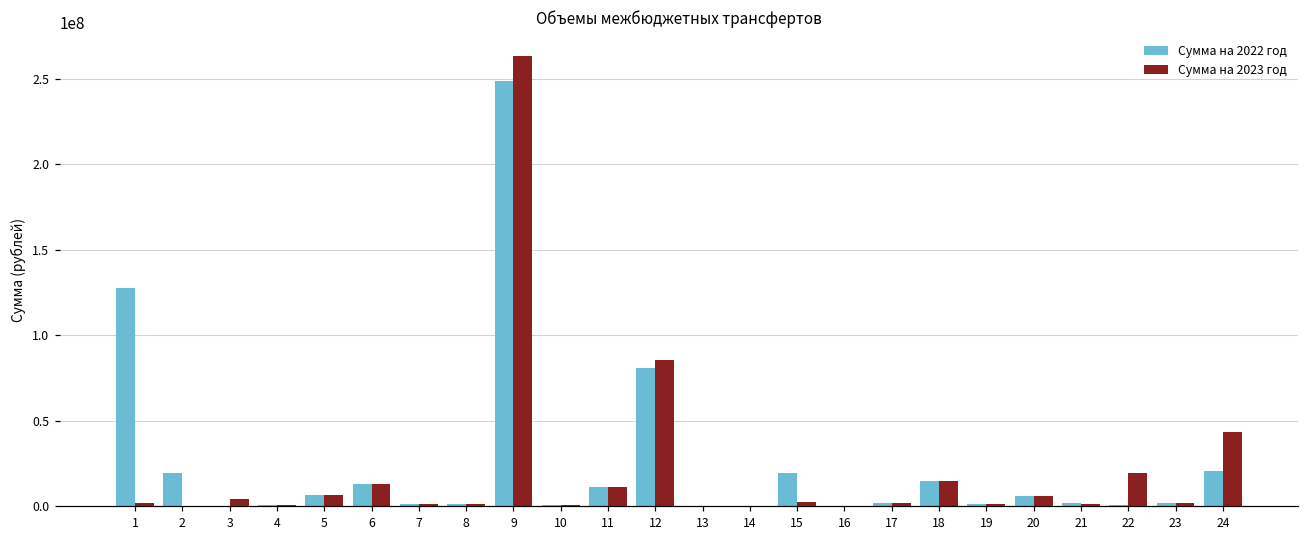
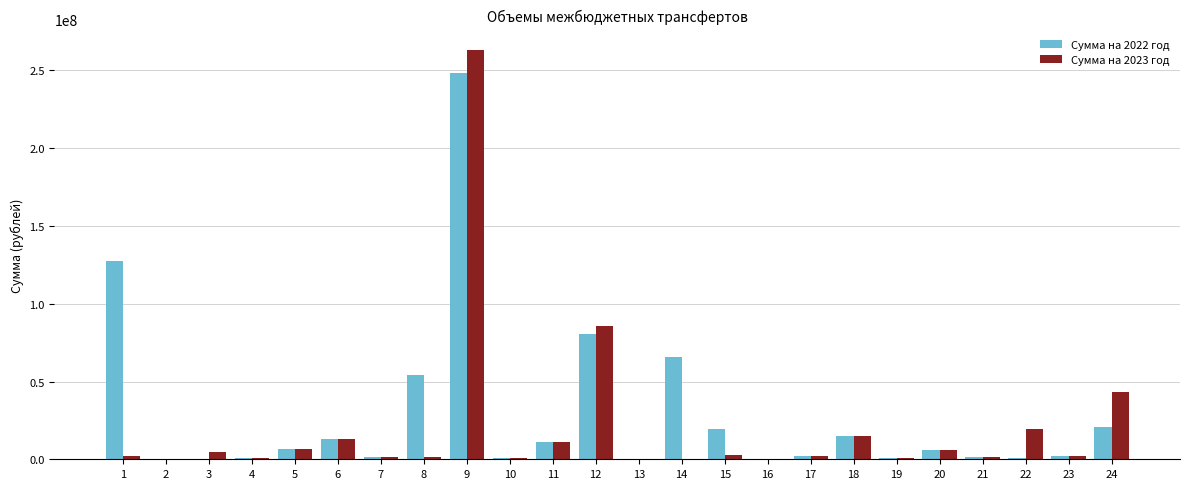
Сумма на 2022 год, 2: 20000000 -> 0
Сумма на 2022 год, 8: 1000000 -> 54000000
Сумма на 2022 год, 14: 0 -> 65000000
